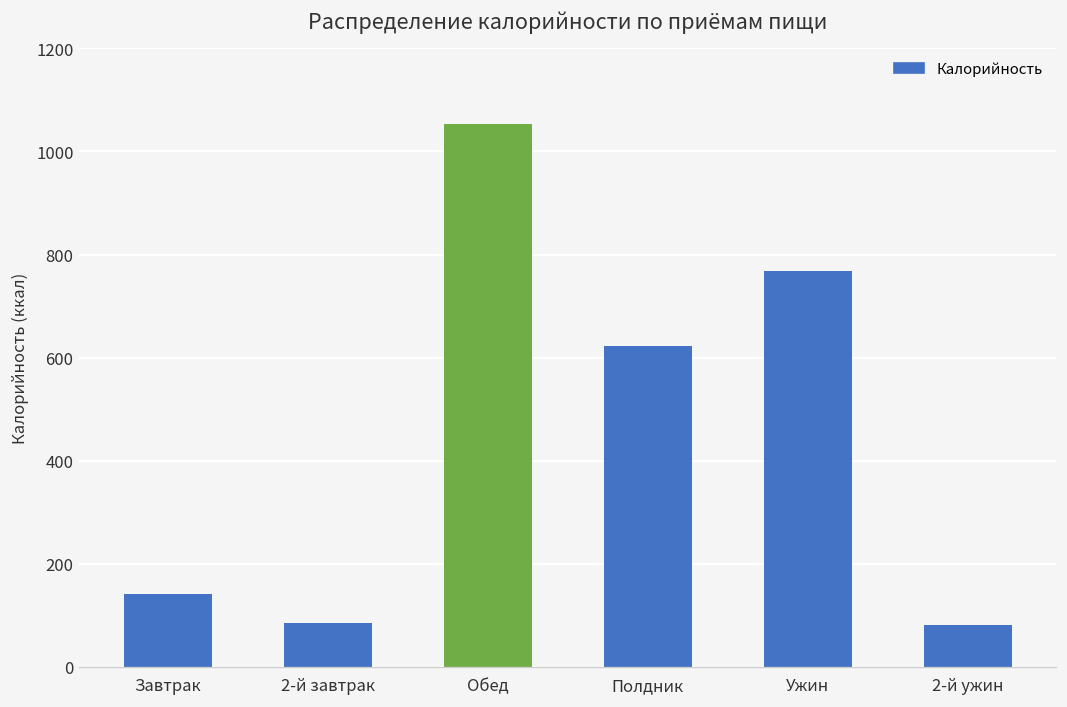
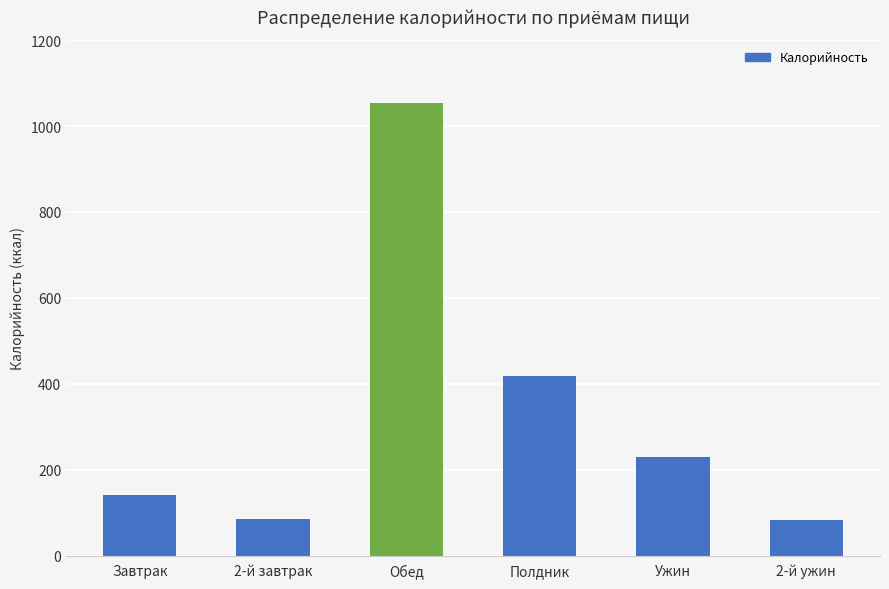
Полдник: 620 -> 420
Ужин: 770 -> 230
